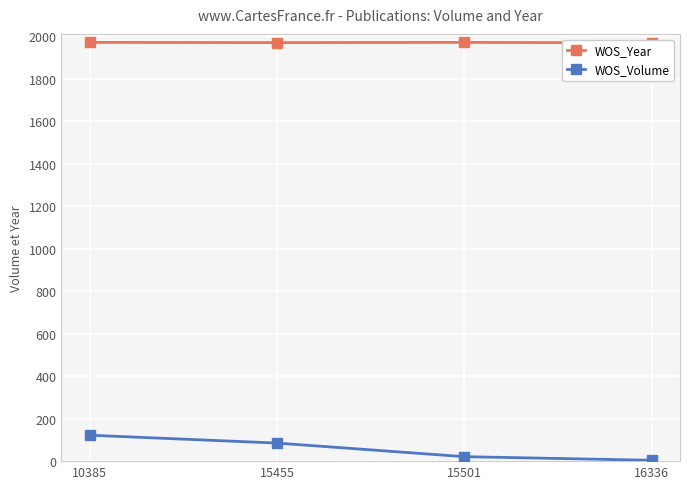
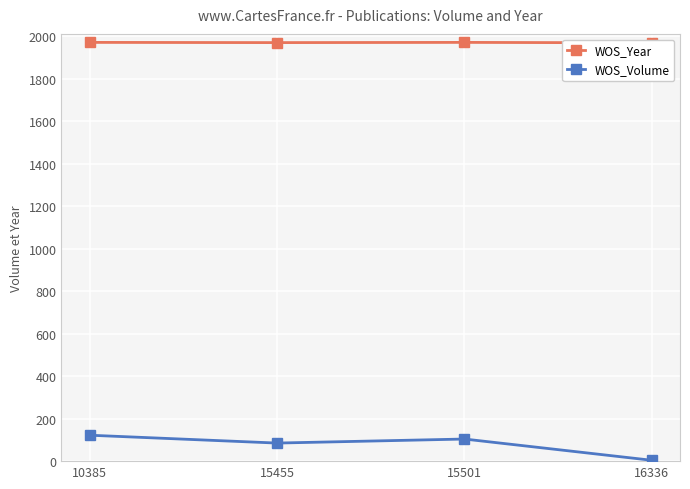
WOS_Volume, 15501: 20 -> 100
